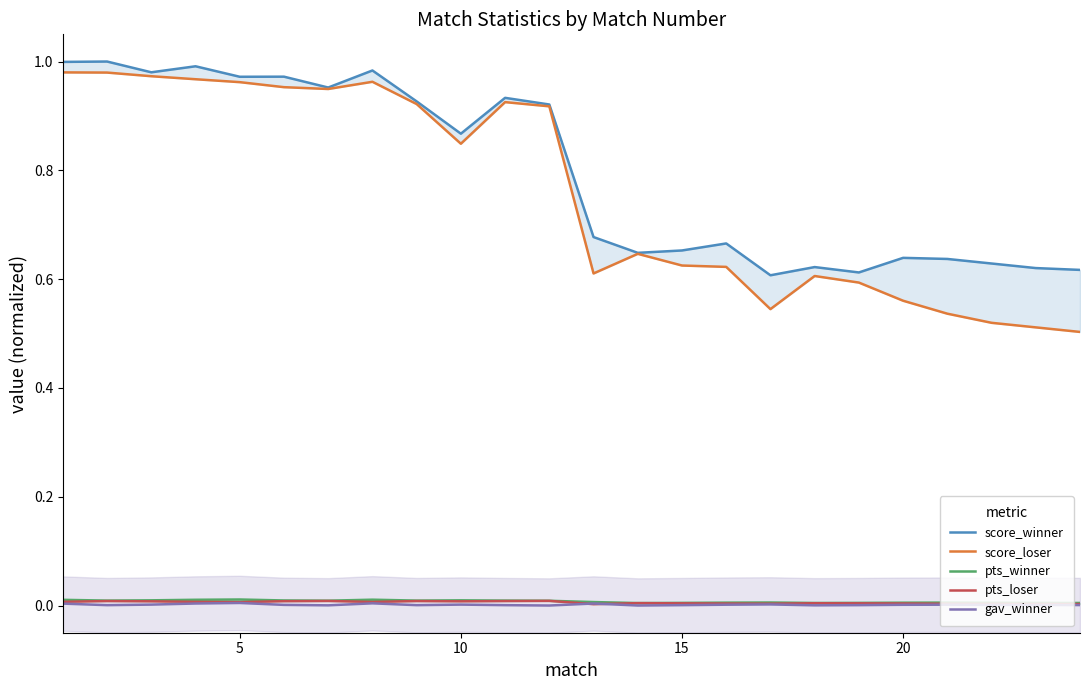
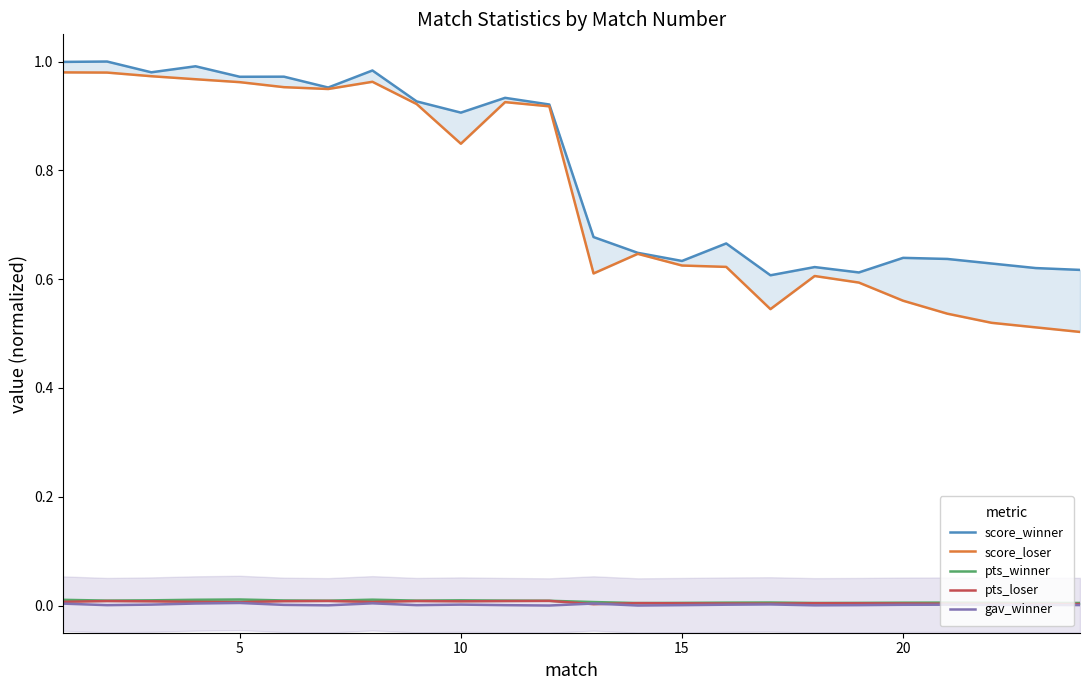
score_winner, 10: 0.87 -> 0.91
score_winner, 15: 0.65 -> 0.63
